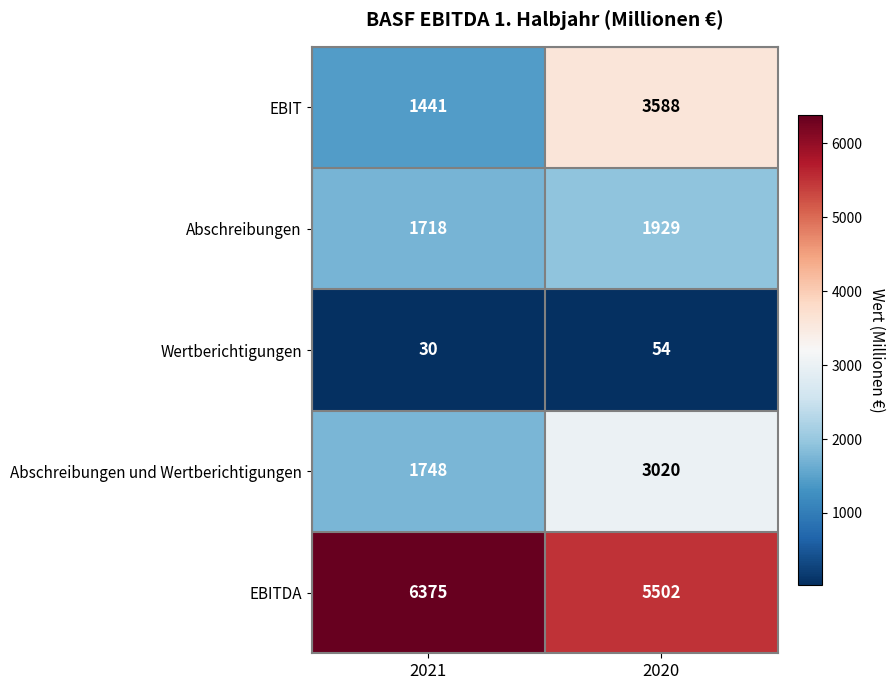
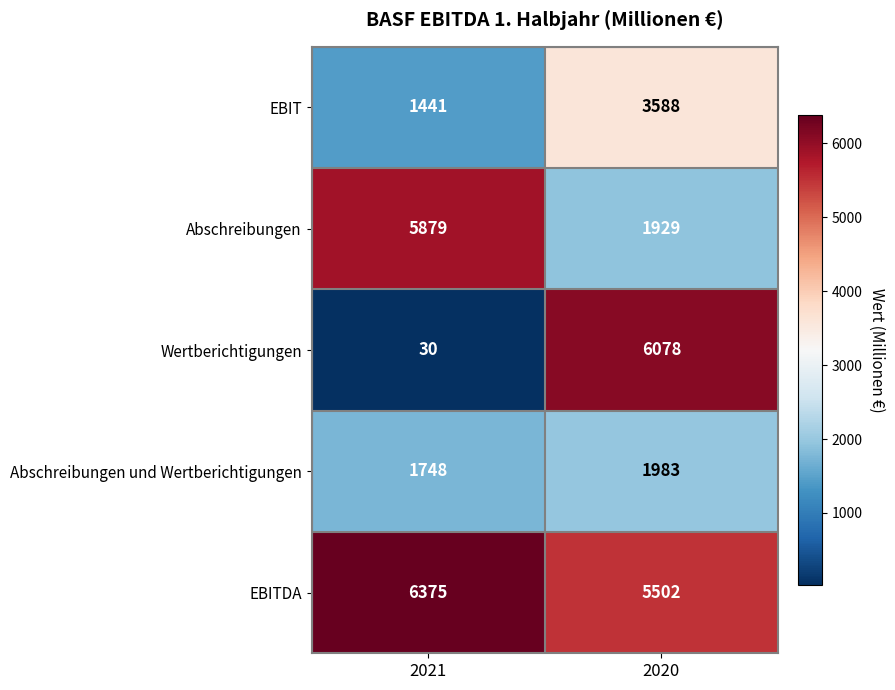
Abschreibungen, 2021: 1718 -> 5879
Wertberichtigungen, 2020: 54 -> 6078
Abschreibungen und Wertberichtigungen, 2020: 3020 -> 1983
